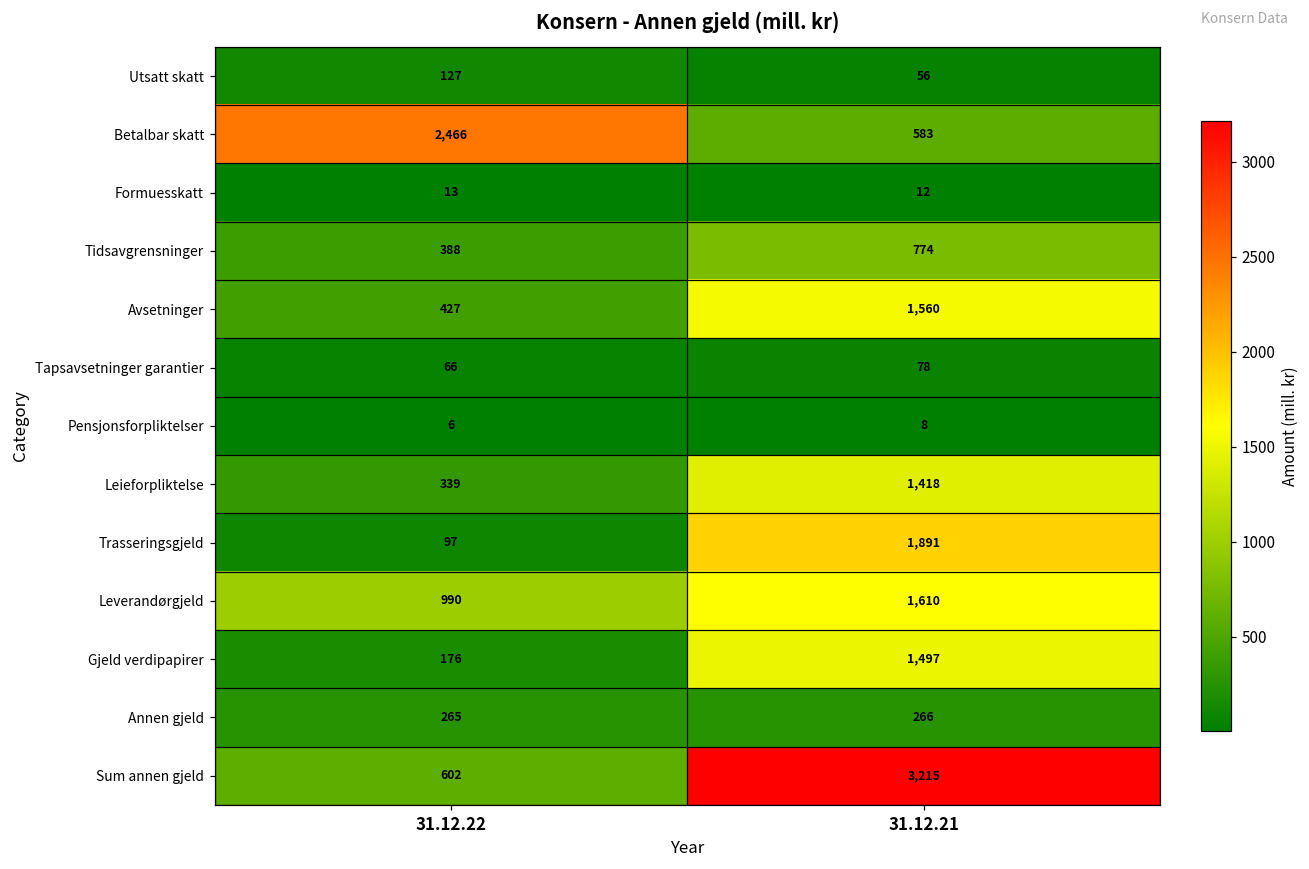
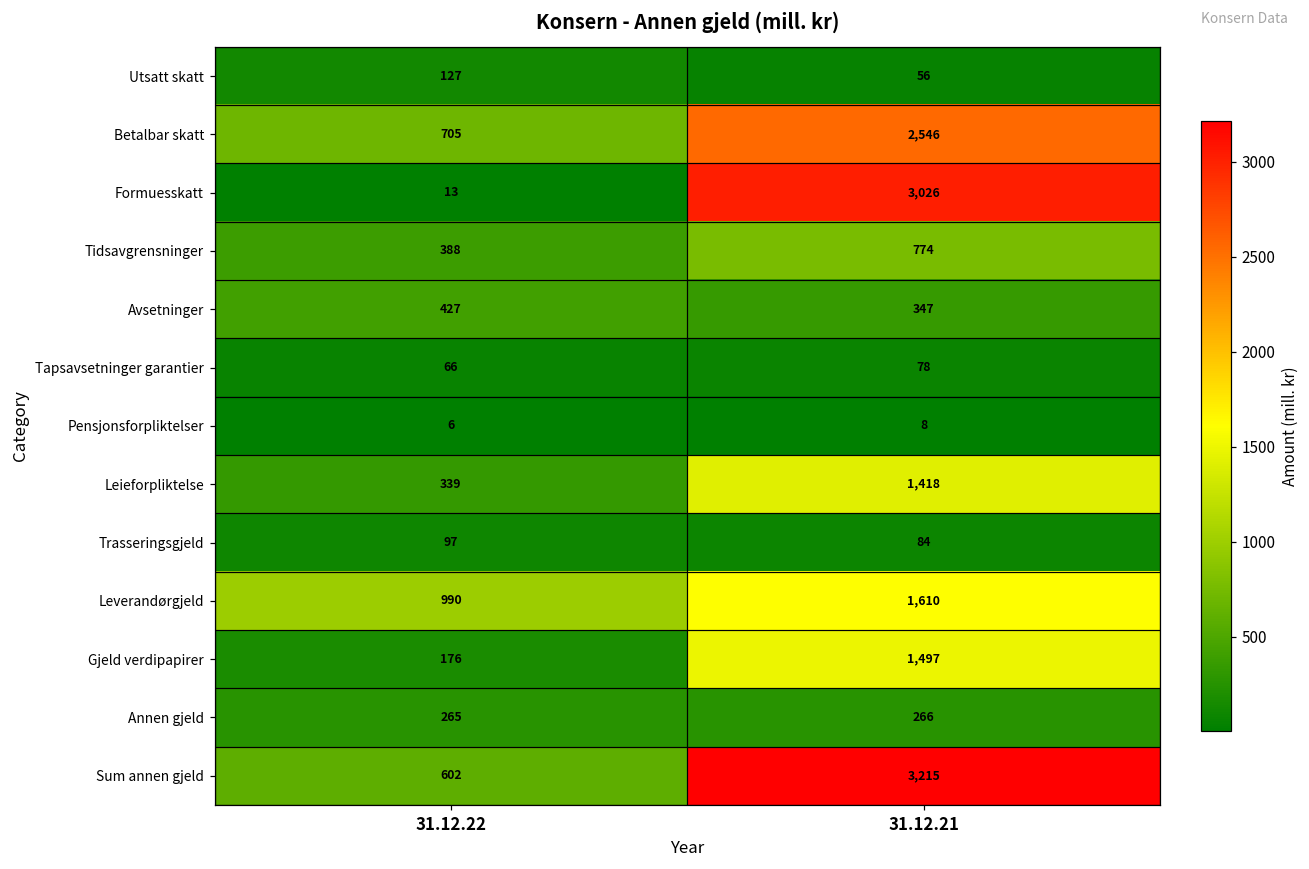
Betalbar skatt, 31.12.22: 2,466 -> 705
Betalbar skatt, 31.12.21: 583 -> 2,546
Formuesskatt, 31.12.21: 12 -> 3,026
Avsetninger, 31.12.21: 1,560 -> 347
Trasseringsgjeld, 31.12.21: 1,891 -> 84
